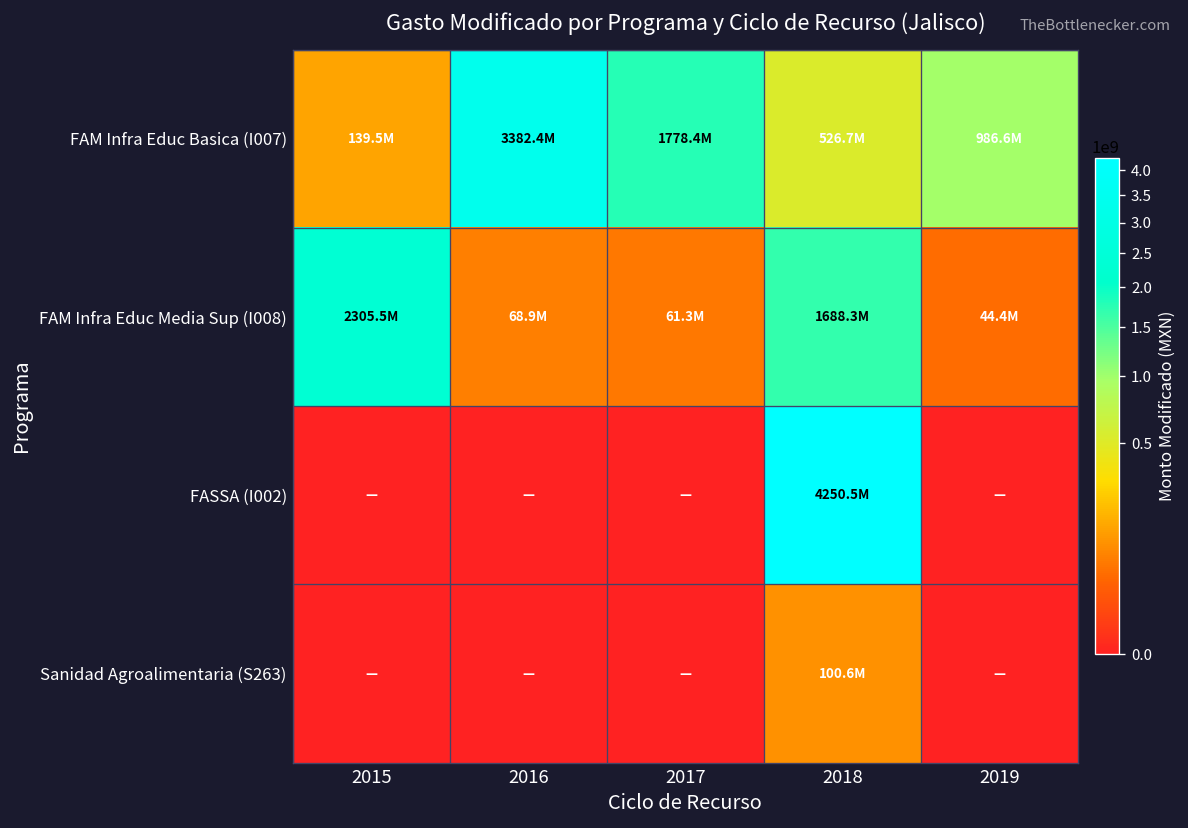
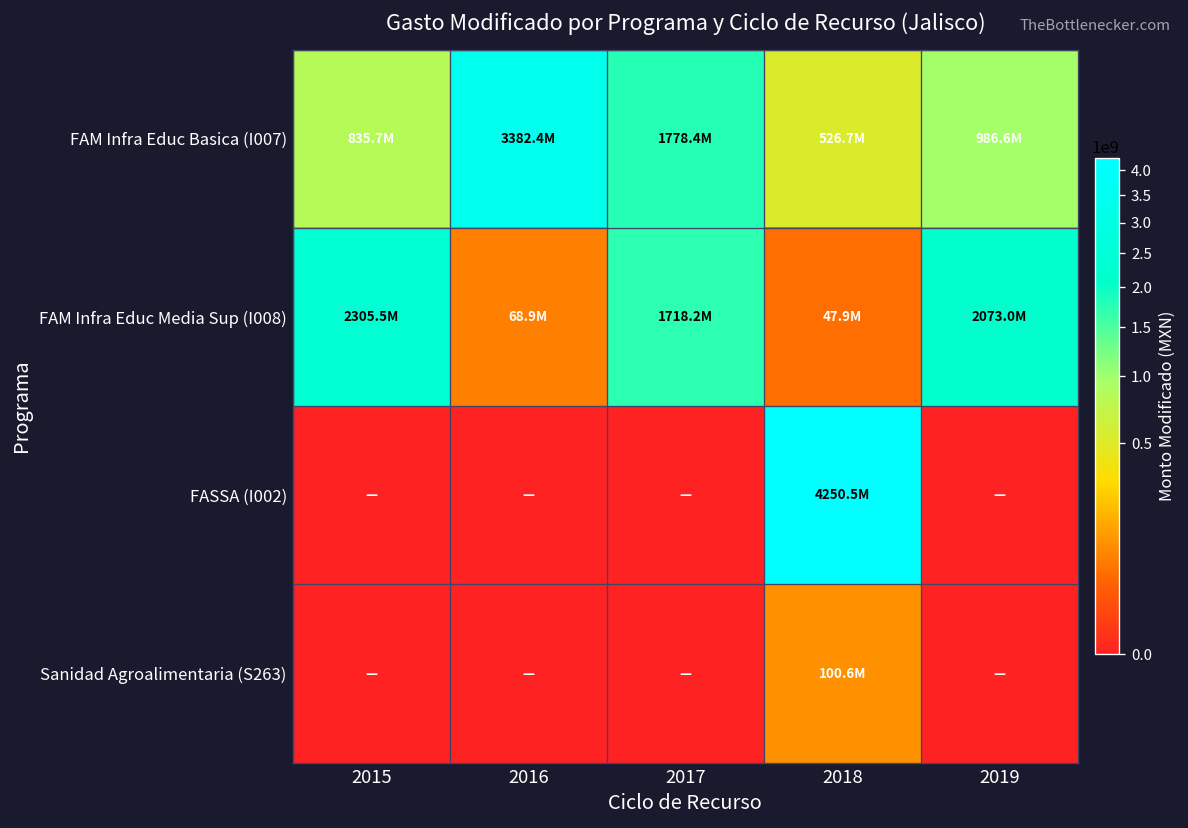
FAM Infra Educ Basica (I007), 2015: 139.5M -> 835.7M
FAM Infra Educ Media Sup (I008), 2017: 61.3M -> 1718.2M
FAM Infra Educ Media Sup (I008), 2018: 1688.3M -> 47.9M
FAM Infra Educ Media Sup (I008), 2019: 44.4M -> 2073.0M
